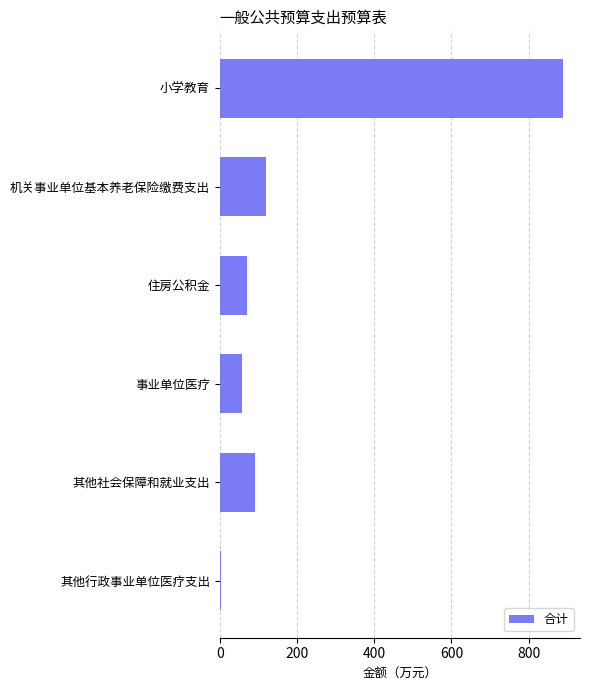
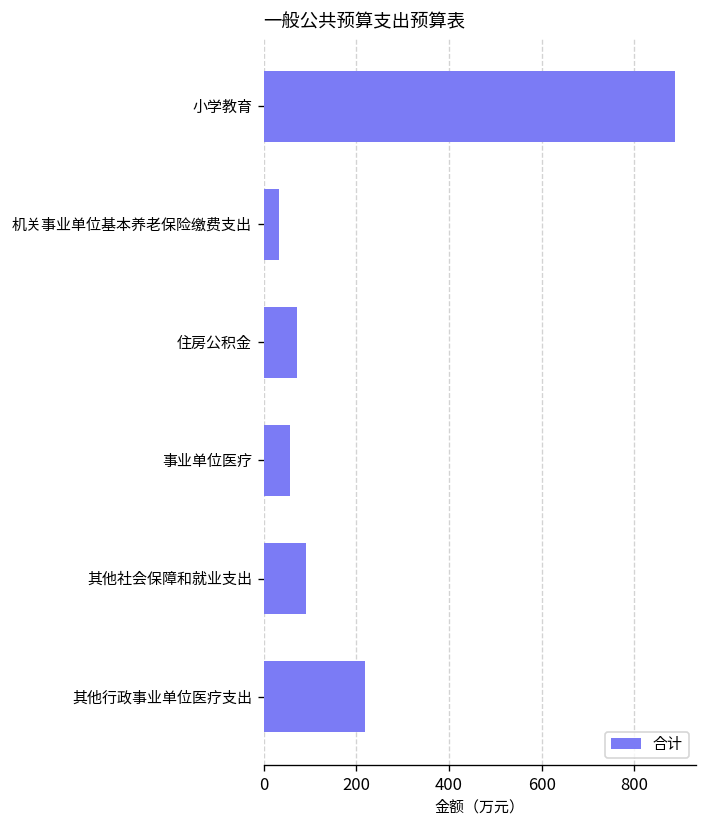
机关事业单位基本养老保险缴费支出: 120 -> 30
其他行政事业单位医疗支出: 0 -> 220
